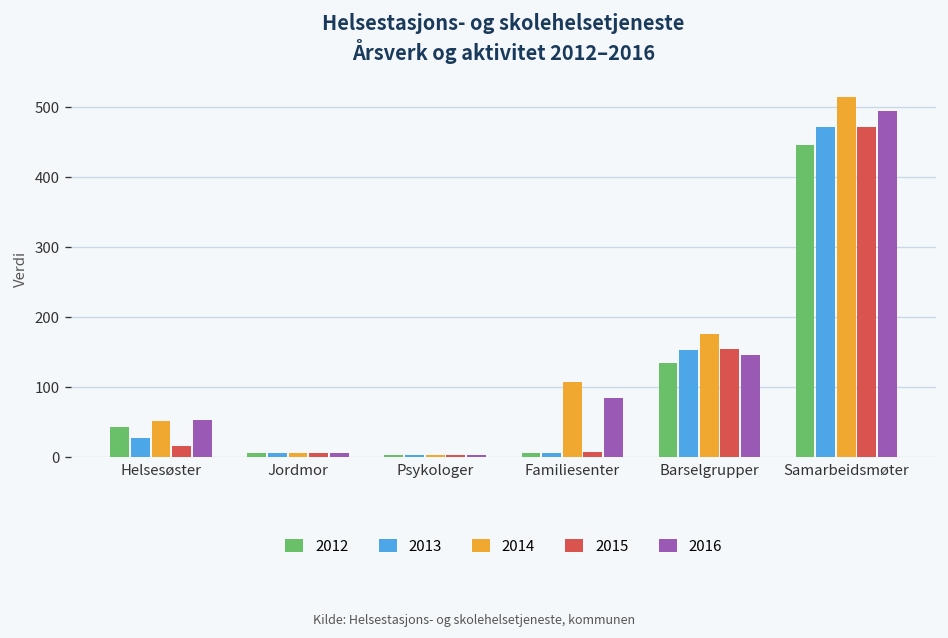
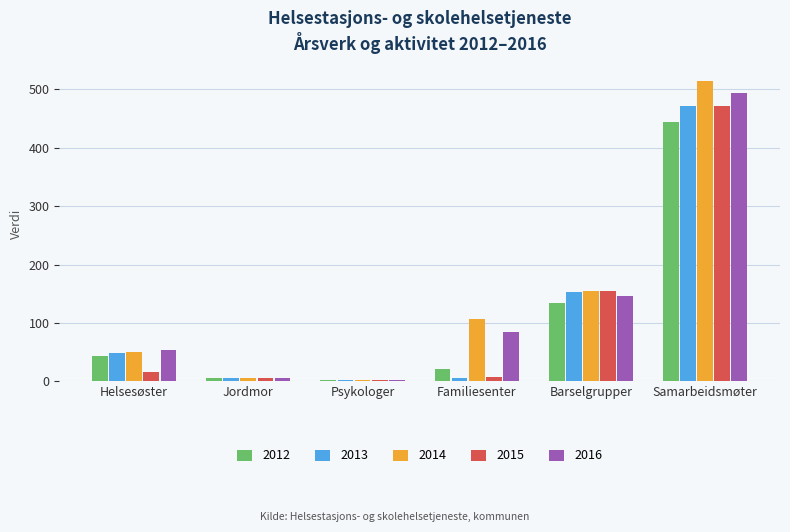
2013, Helsesøster: 30 -> 50
2012, Familiesenter: 10 -> 20
2014, Barselgrupper: 180 -> 160
